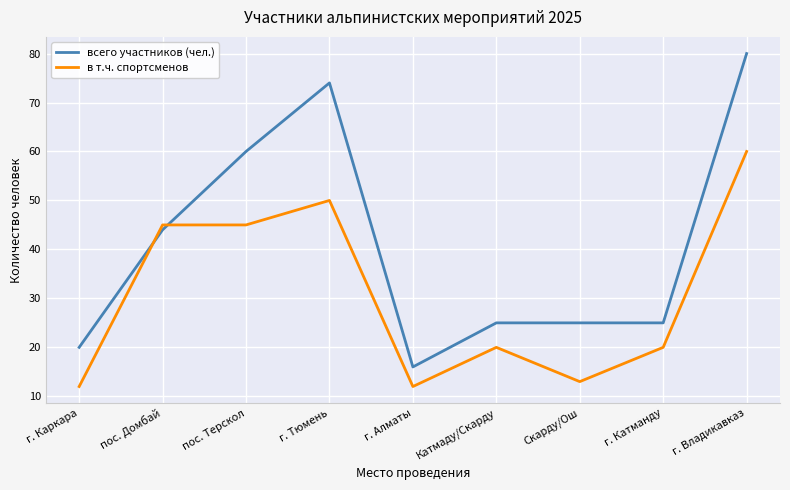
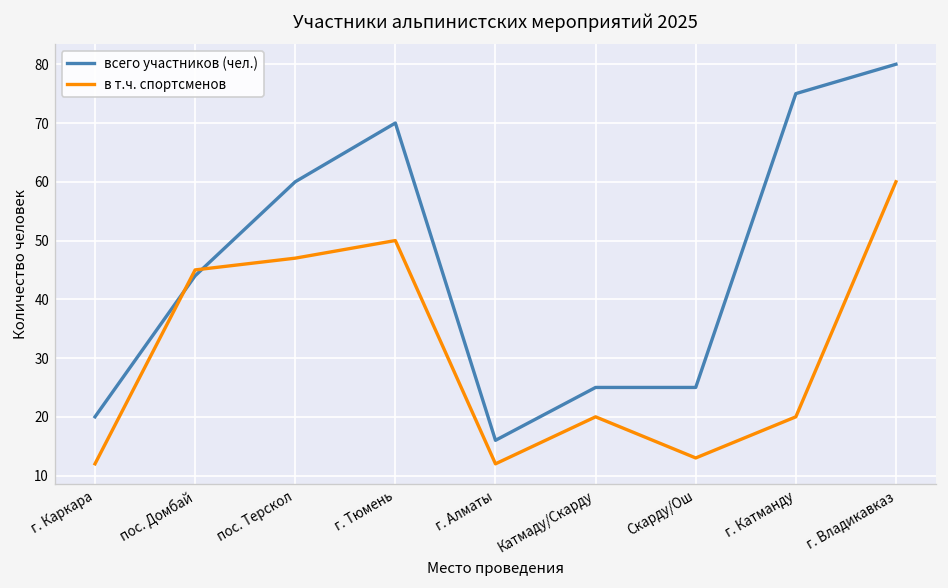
в т.ч. спортсменов, пос. Терскол: 45 -> 47
всего участников (чел.), г. Тюмень: 74 -> 70
всего участников (чел.), г. Катманду: 25 -> 75
